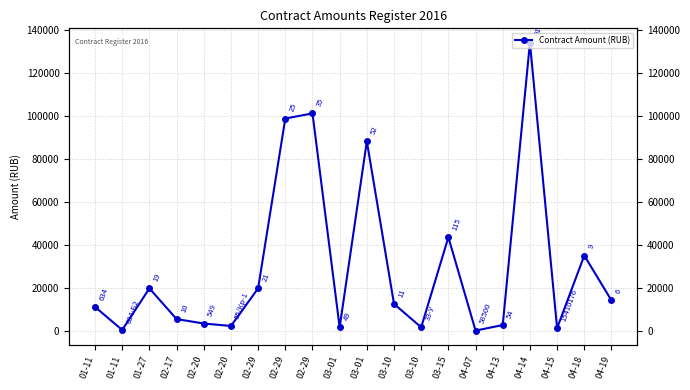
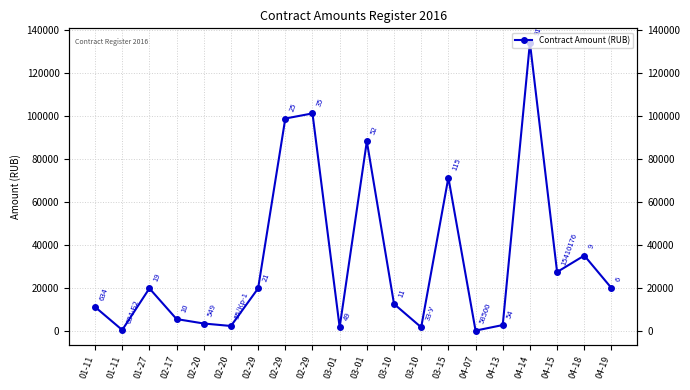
03-15: 44000 -> 72000
04-15: 2000 -> 28000
04-19: 14000 -> 20000
